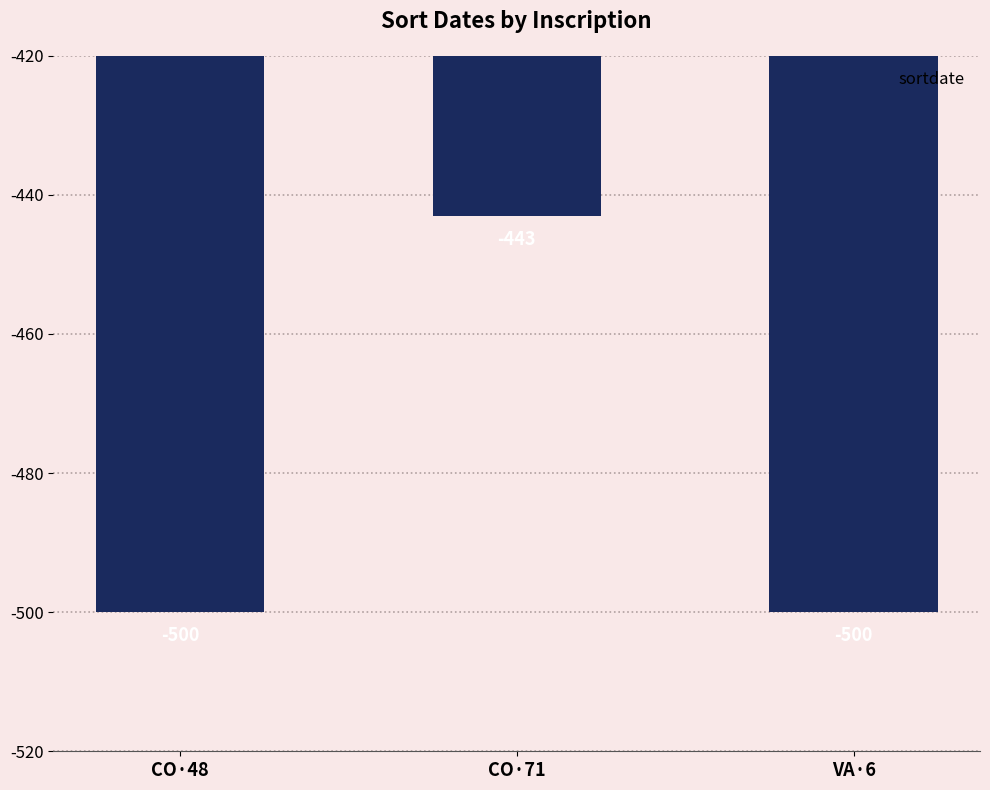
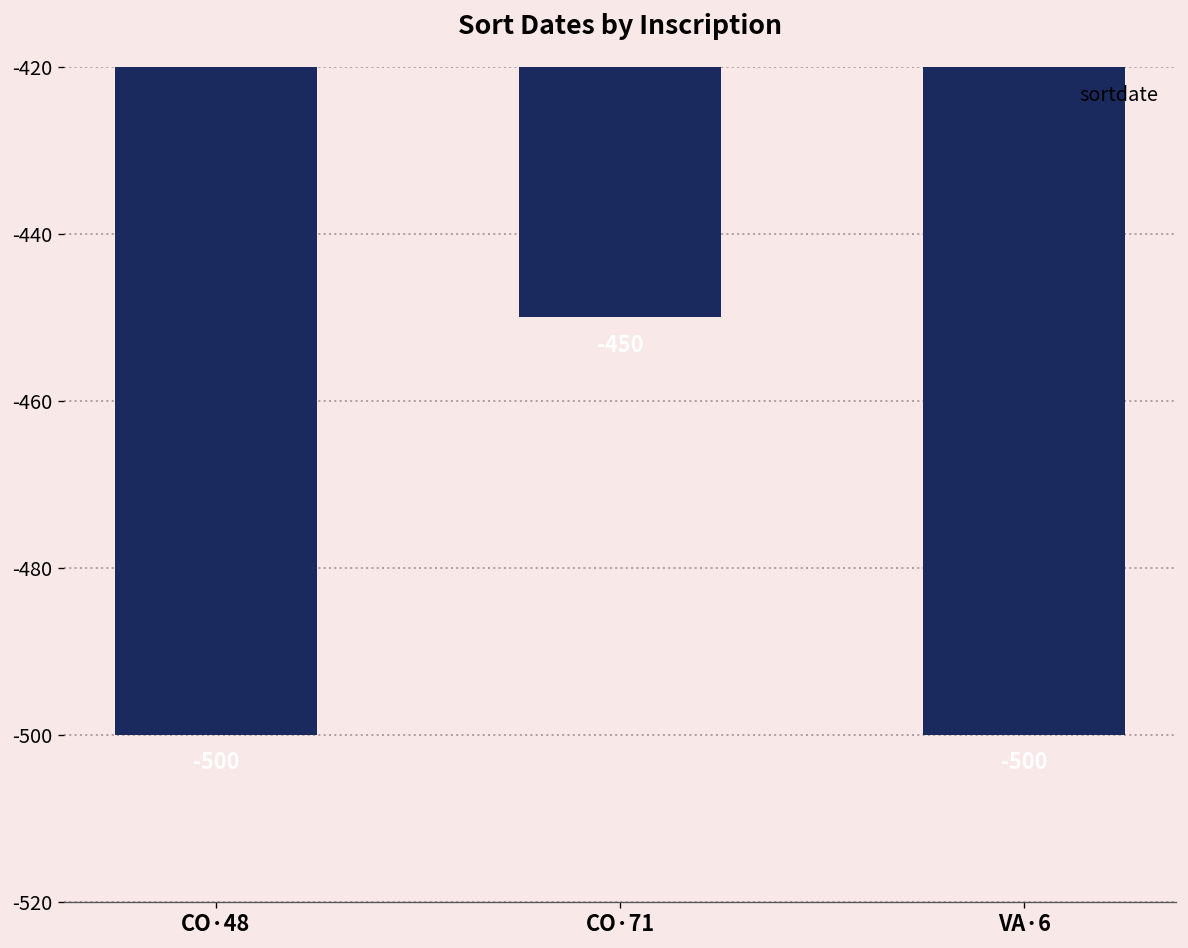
CO·71: -443 -> -450
